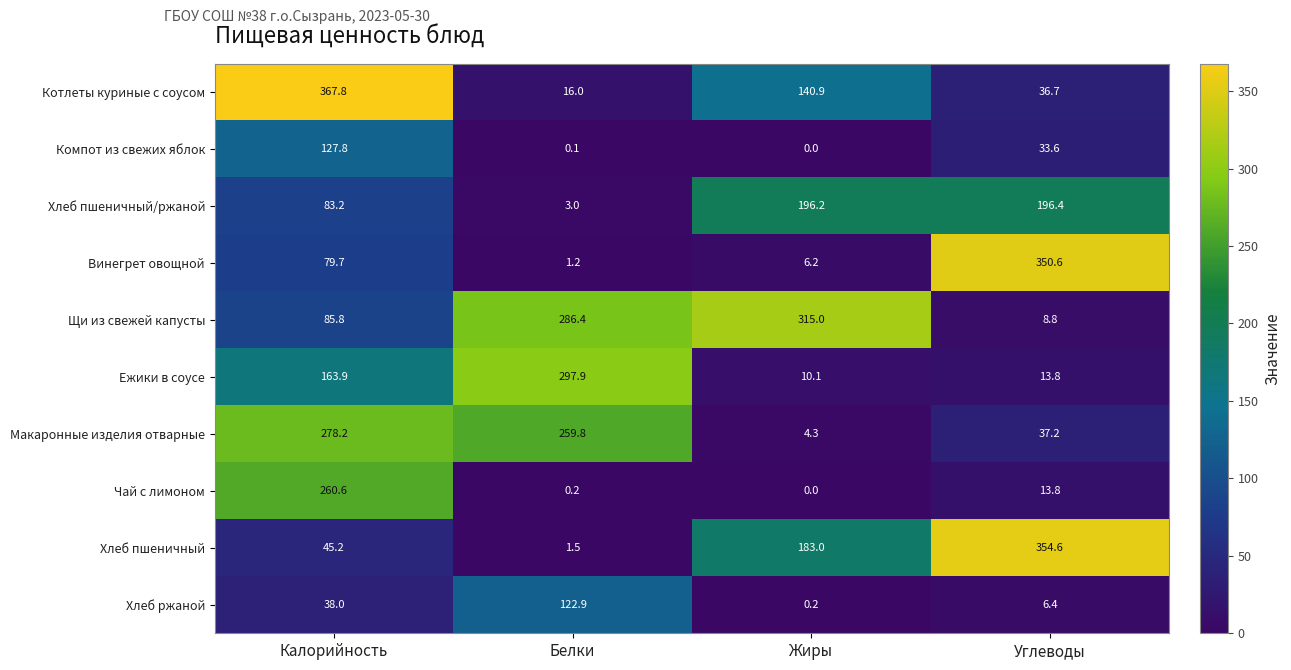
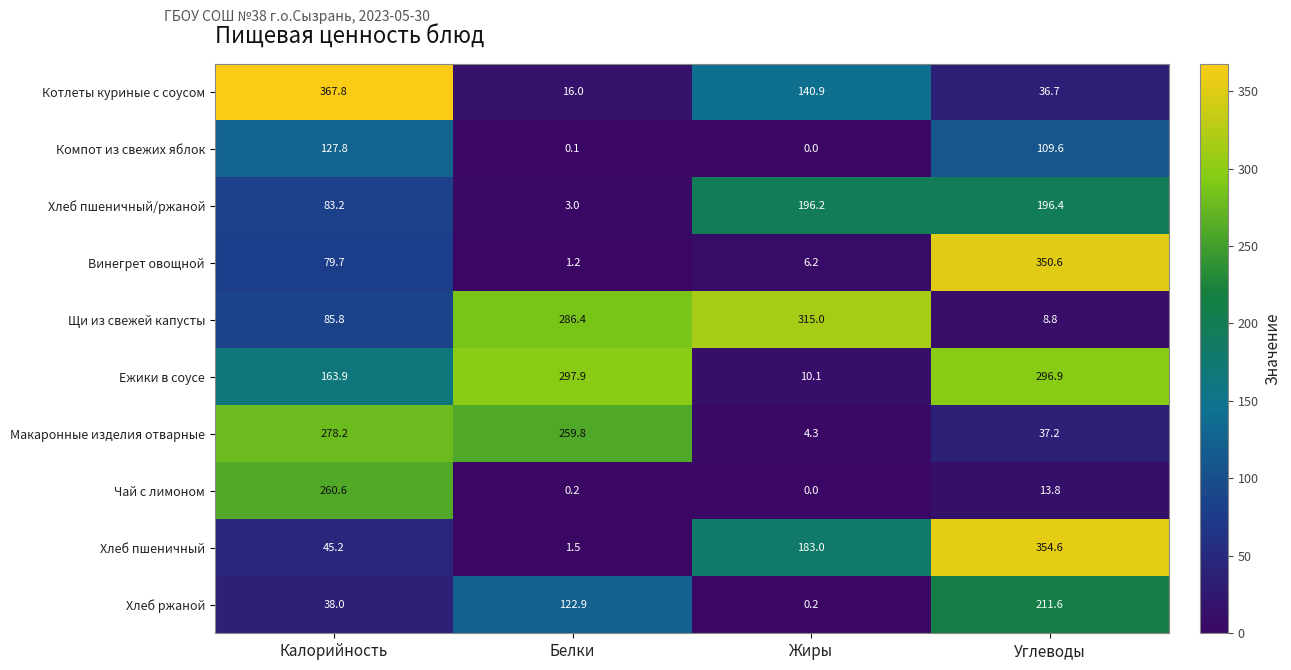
Компот из свежих яблок, Углеводы: 33.6 -> 109.6
Ежики в соусе, Углеводы: 13.8 -> 296.9
Хлеб ржаной, Углеводы: 6.4 -> 211.6
